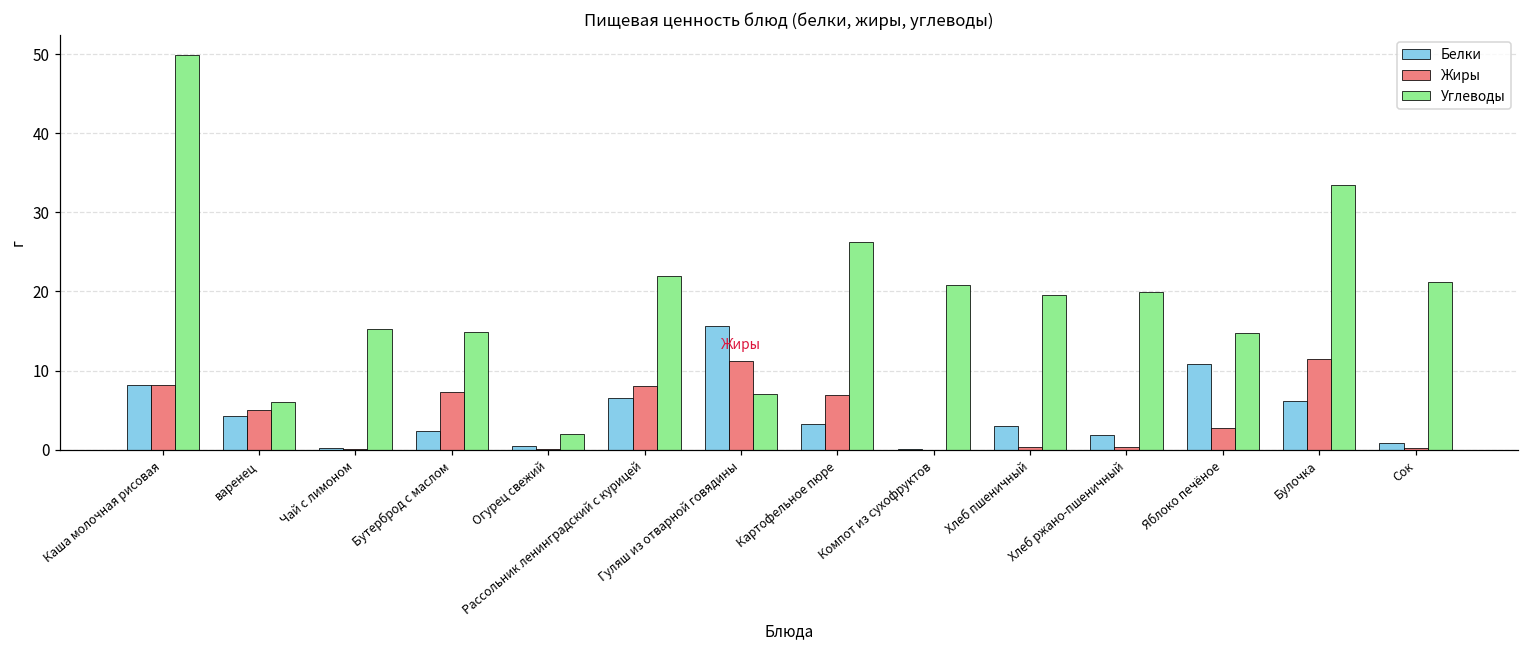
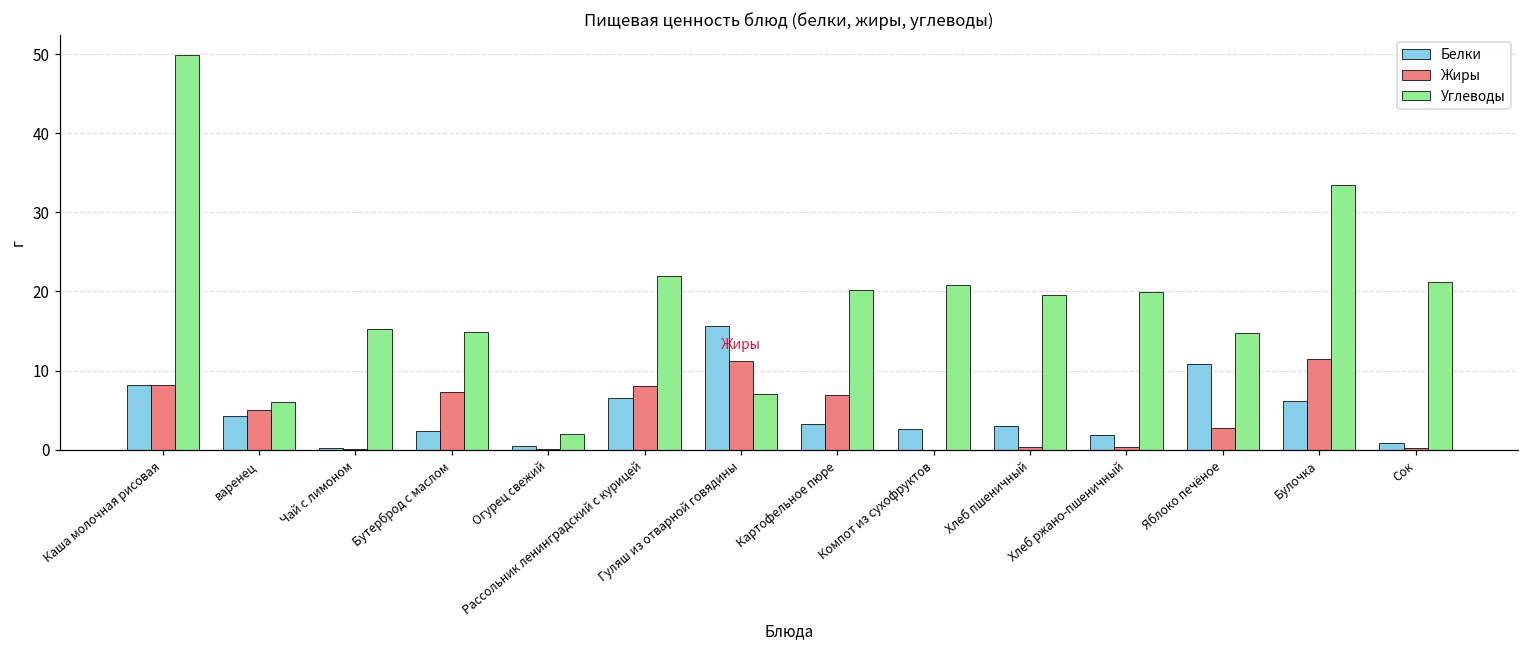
Углеводы, Картофельное пюре: 26 -> 20
Белки, Компот из сухофруктов: 0 -> 3
